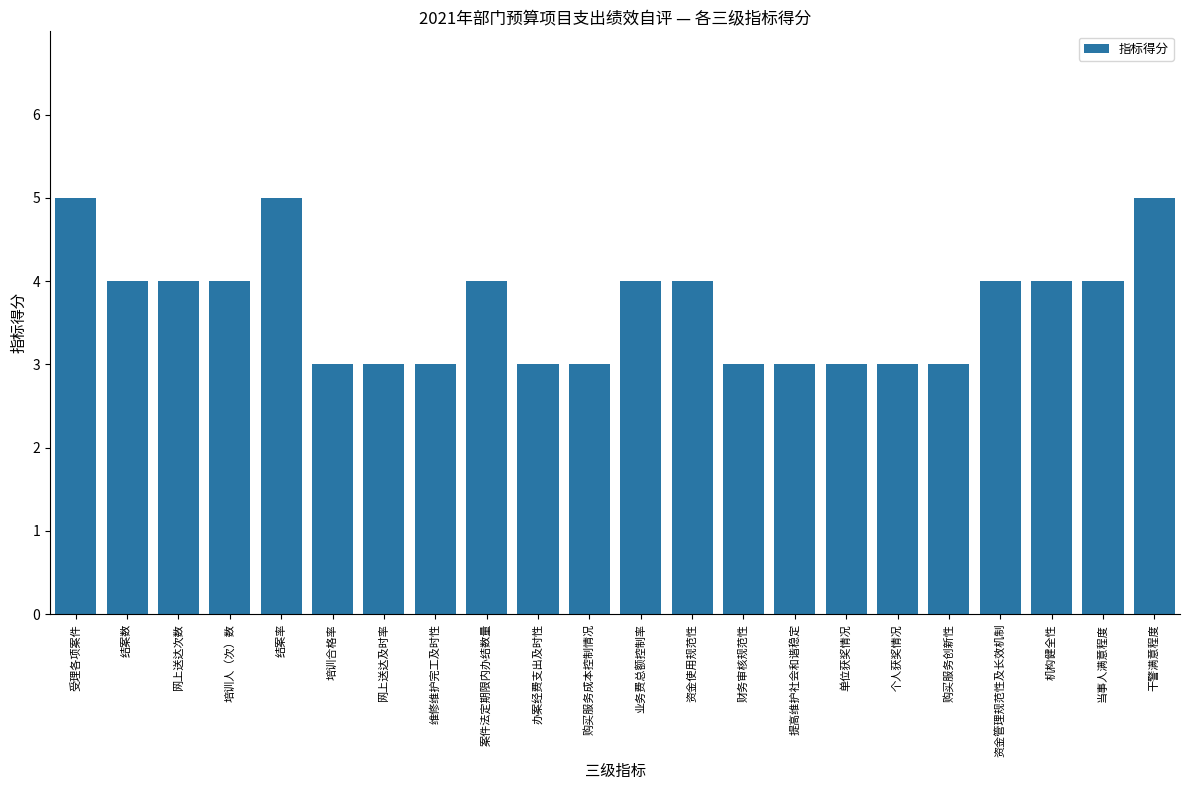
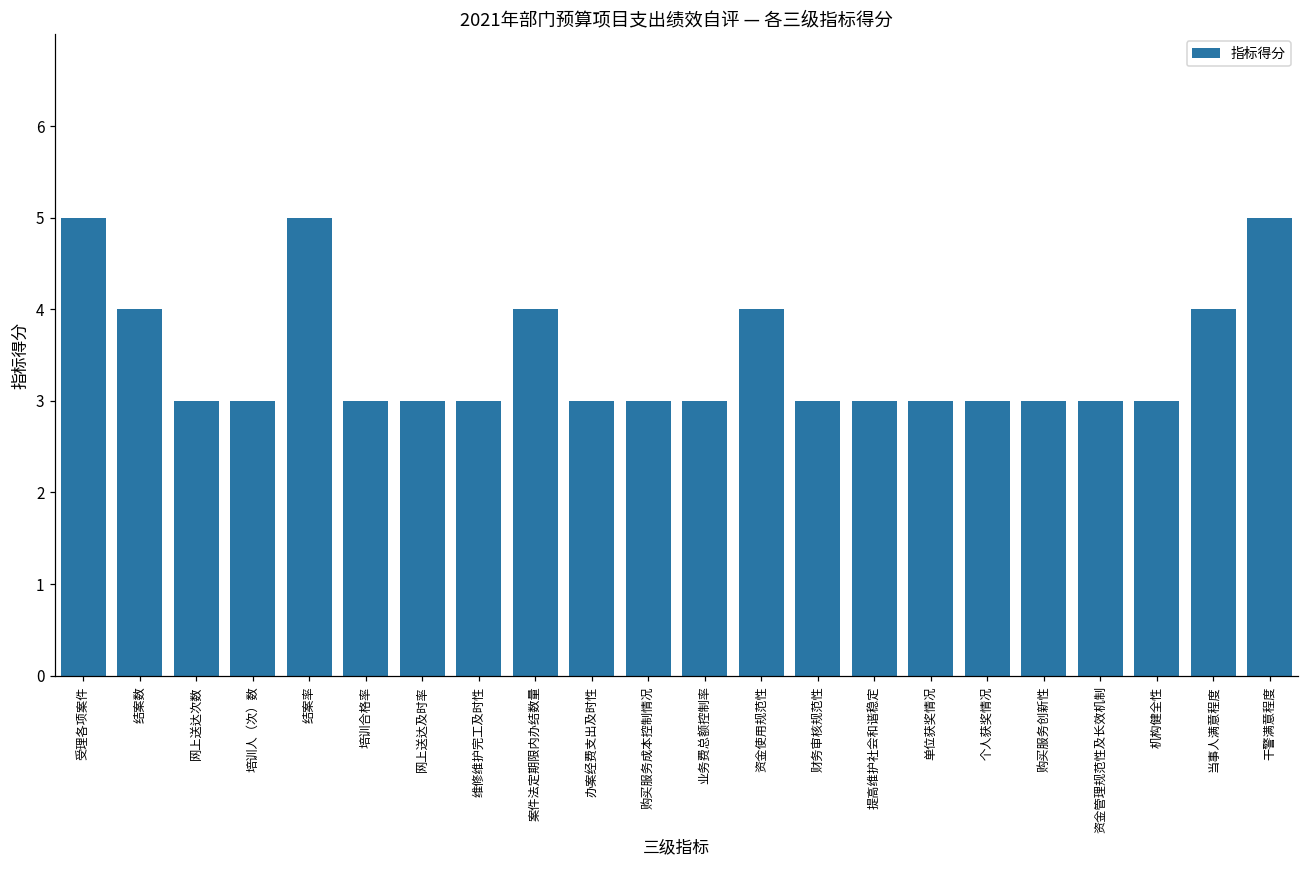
网上送达次数: 4 -> 3
培训人（次）数: 4 -> 3
业务费总额控制率: 4 -> 3
资金管理规范性及长效机制: 4 -> 3
机构健全性: 4 -> 3
